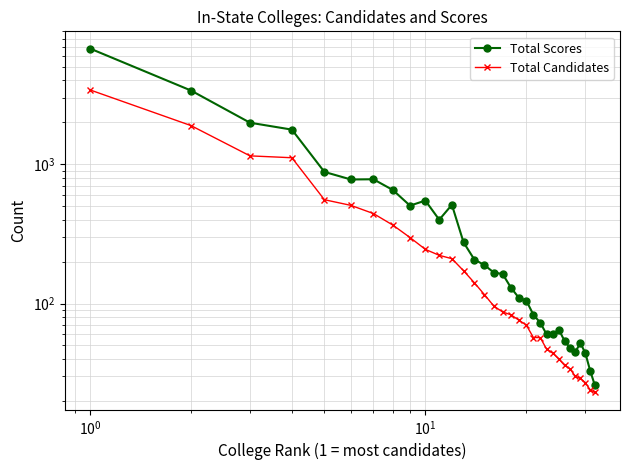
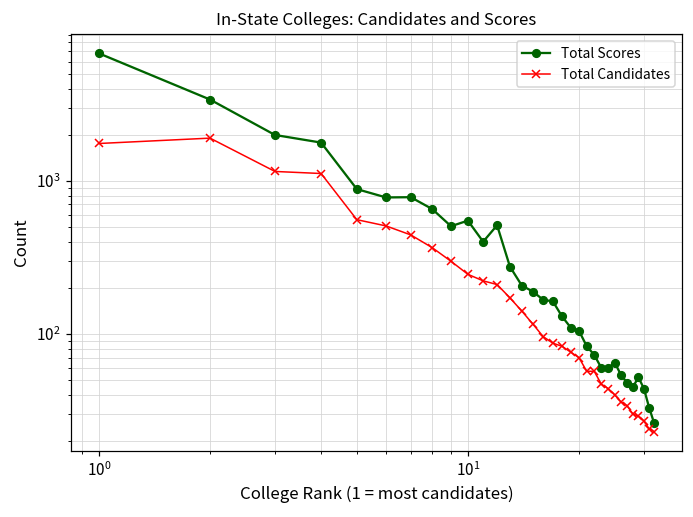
Total Candidates, 10^0: 3400 -> 1800
